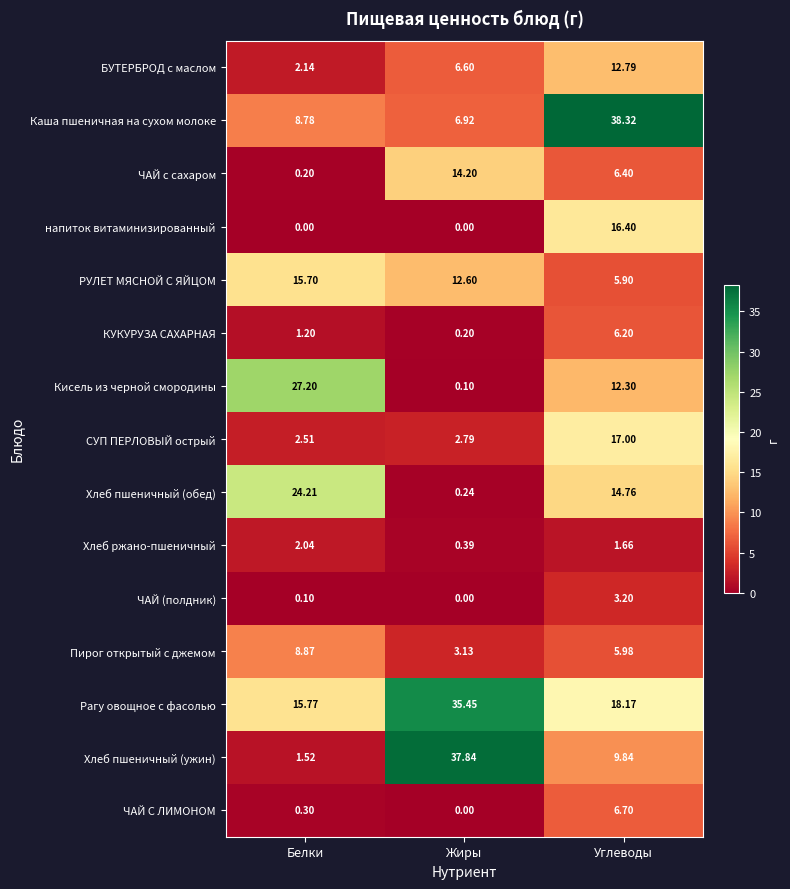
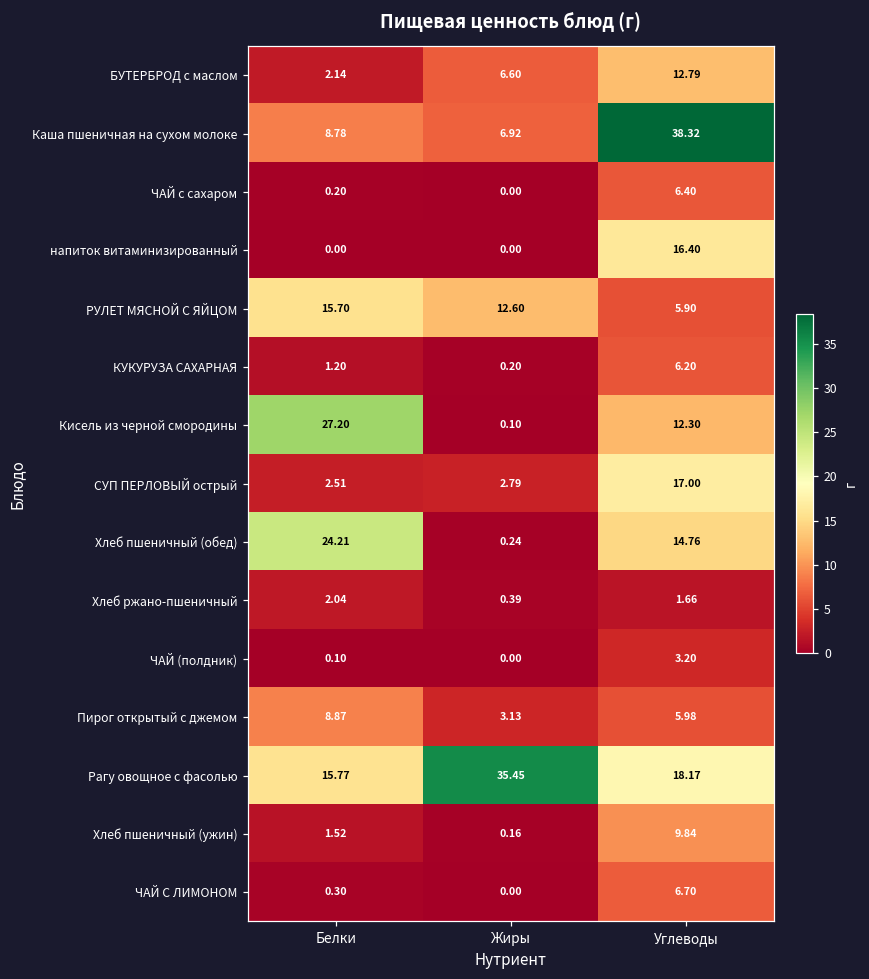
ЧАЙ с сахаром, Жиры: 14.20 -> 0.00
Хлеб пшеничный (ужин), Жиры: 37.84 -> 0.16
